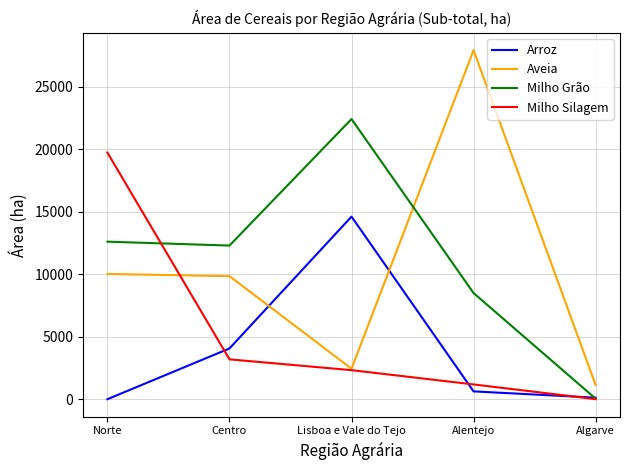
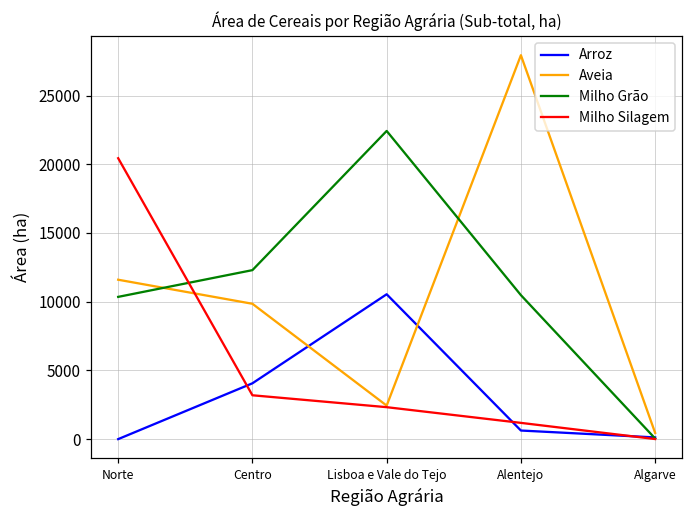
Aveia, Norte: 10000 -> 11600
Milho Grão, Norte: 12600 -> 10400
Milho Silagem, Norte: 19700 -> 20400
Arroz, Lisboa e Vale do Tejo: 14600 -> 10500
Milho Grão, Alentejo: 8500 -> 10500
Aveia, Algarve: 1100 -> 500
